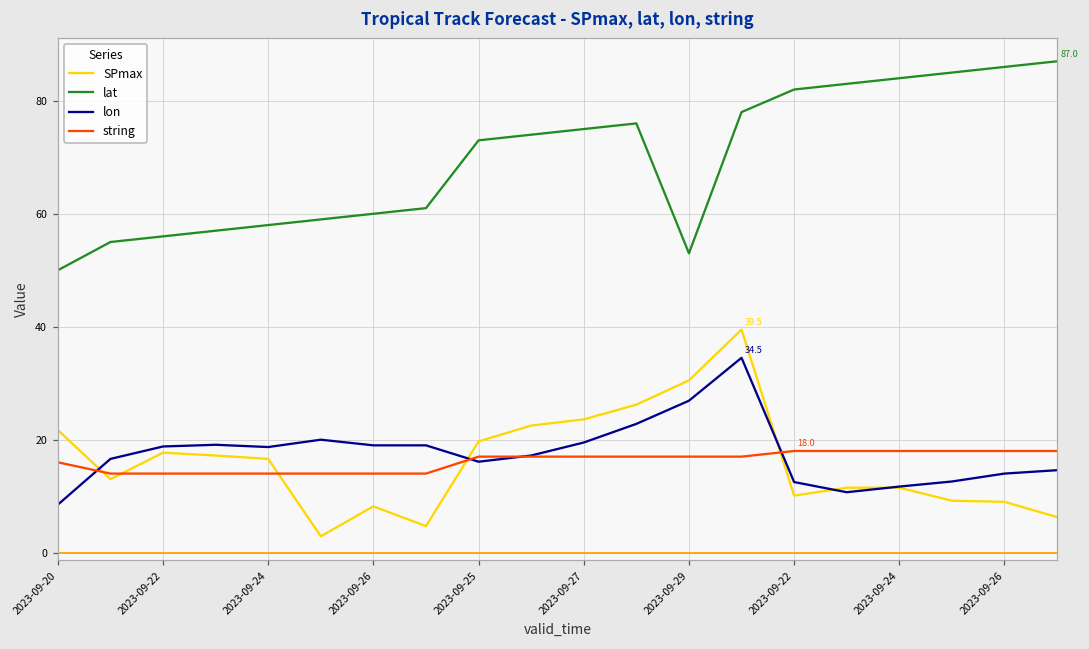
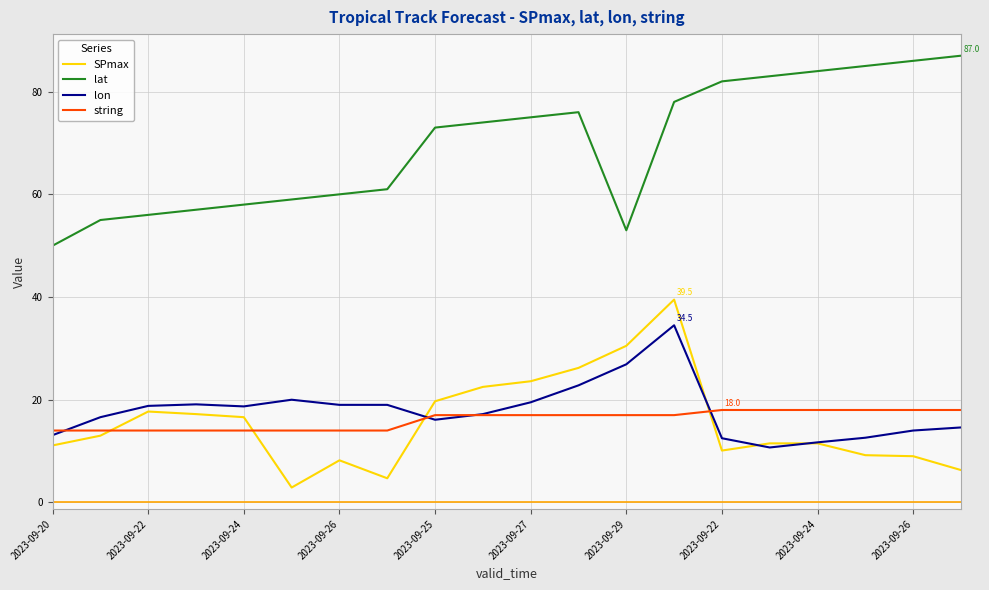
SPmax, 2023-09-20: 22 -> 11
lon, 2023-09-20: 9 -> 13
string, 2023-09-20: 16 -> 14
